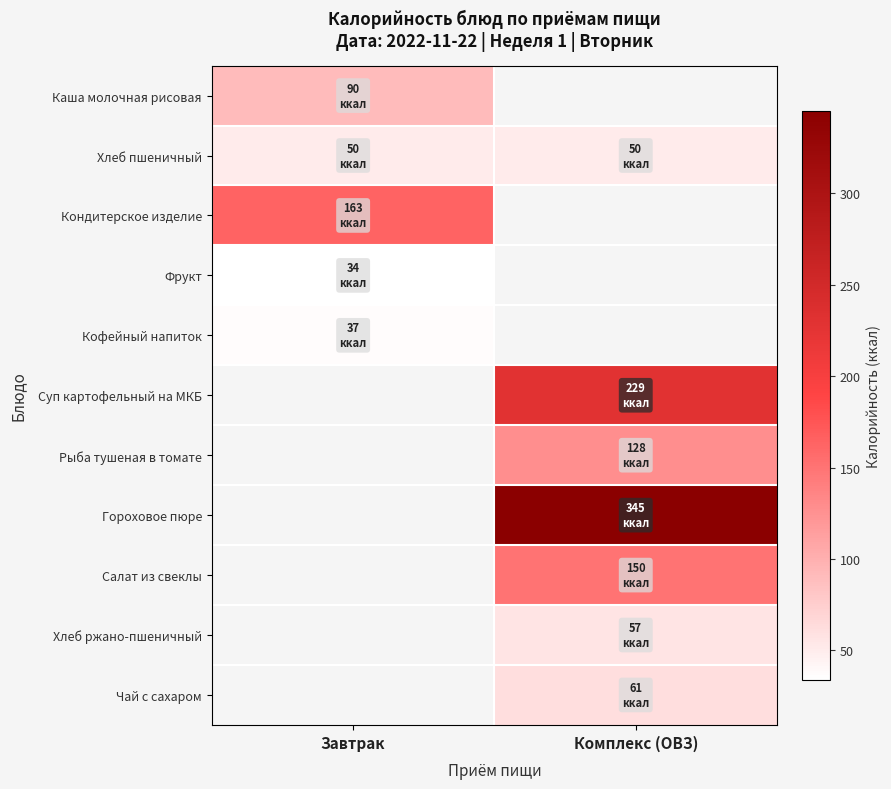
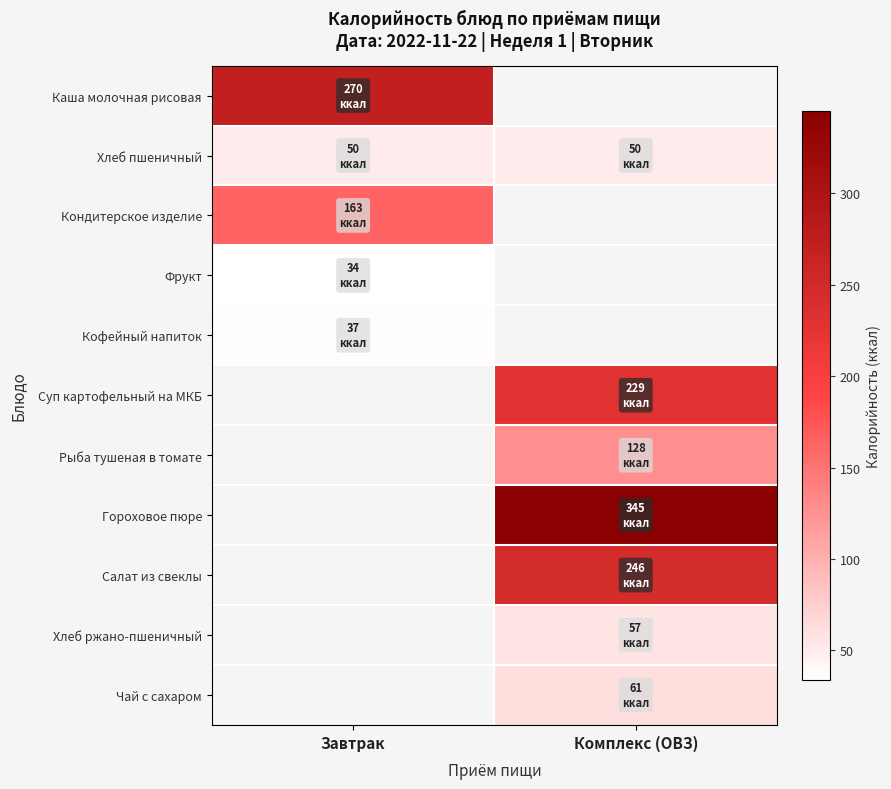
Каша молочная рисовая, Завтрак: 90 -> 270
Салат из свеклы, Комплекс (ОВЗ): 150 -> 246
